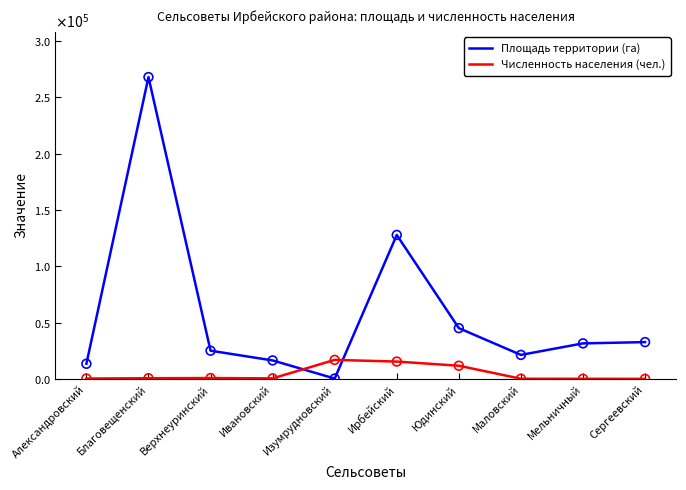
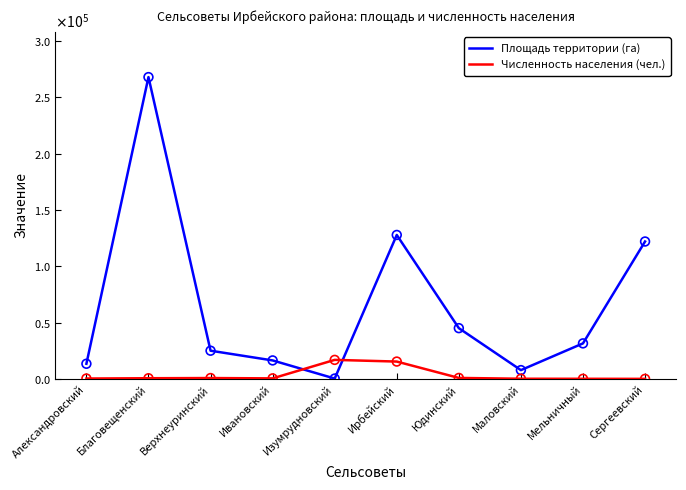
Численность населения (чел.), Юдинский: 12000 -> 1000
Площадь территории (га), Маловский: 22000 -> 8000
Площадь территории (га), Сергеевский: 33000 -> 122000
